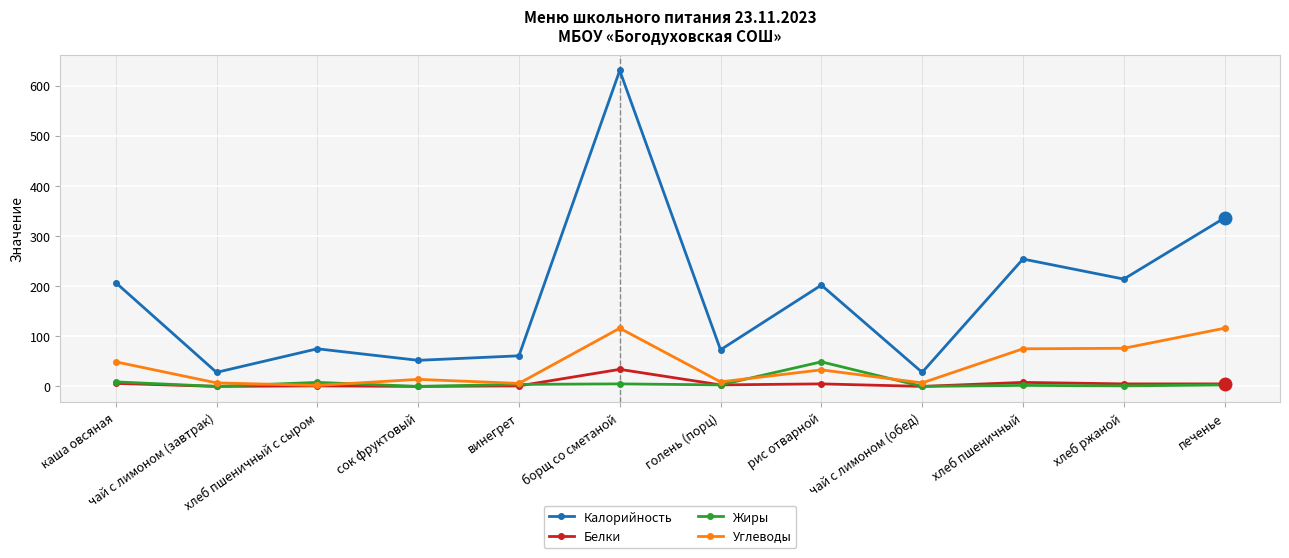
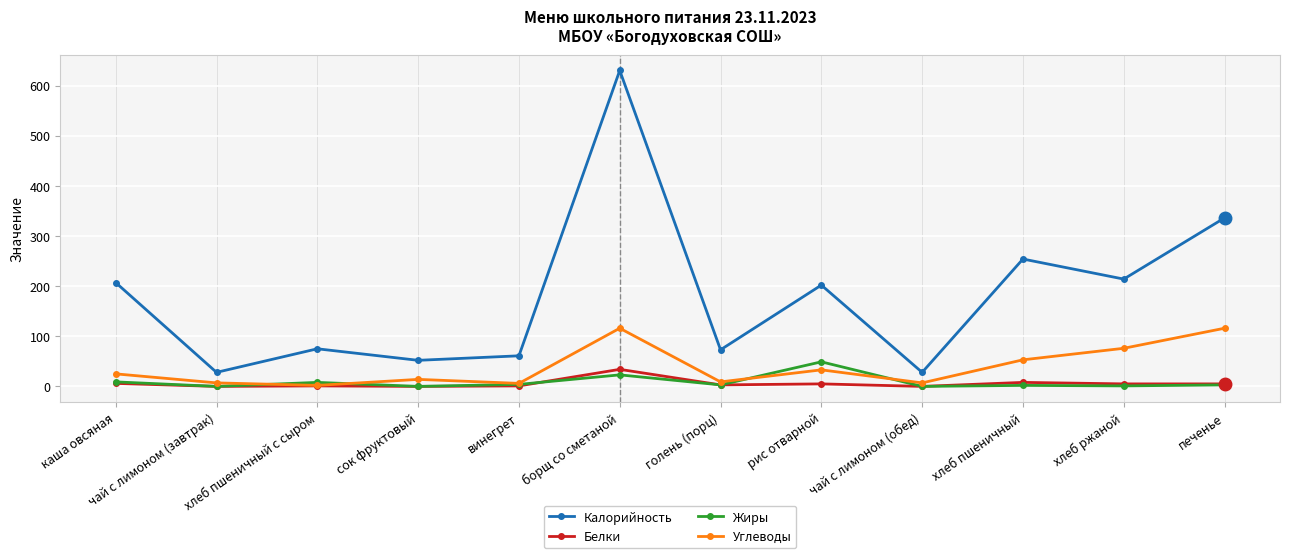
Углеводы, каша овсяная: 50 -> 30
Жиры, борщ со сметаной: 10 -> 20
Углеводы, хлеб пшеничный: 80 -> 50
